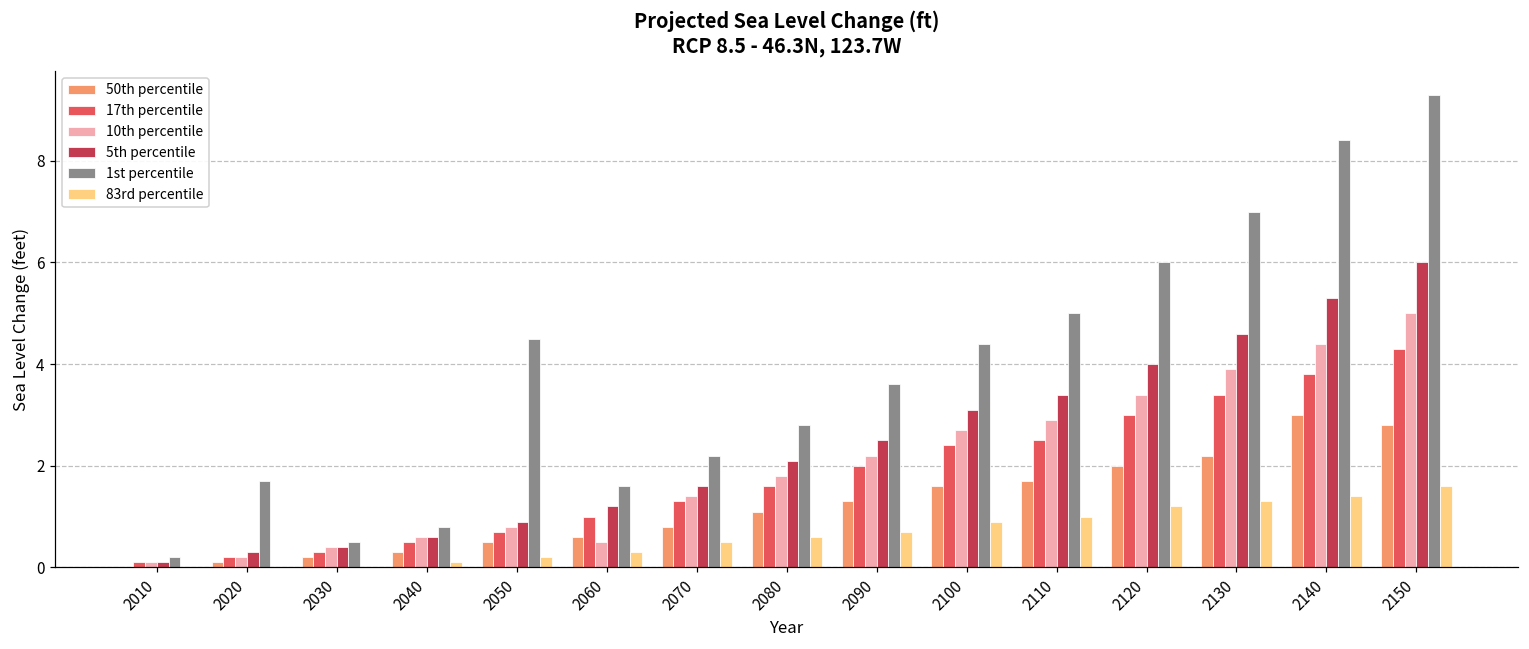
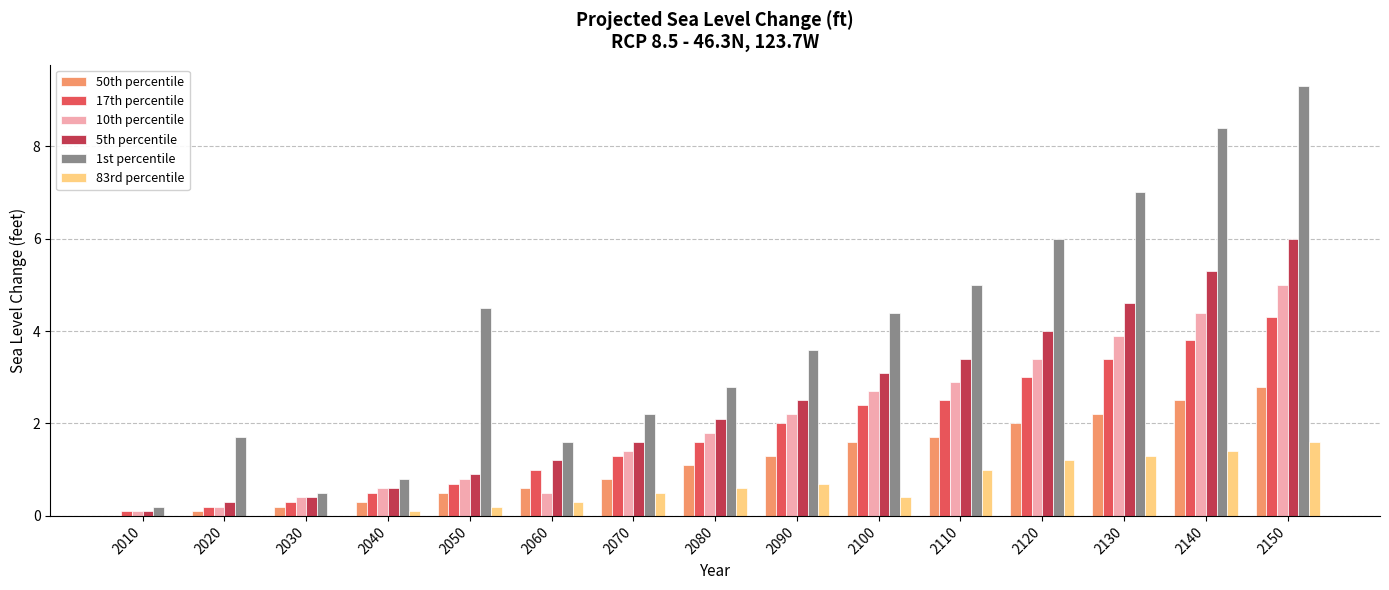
83rd percentile, 2100: 0.9 -> 0.4
50th percentile, 2140: 3.0 -> 2.5
